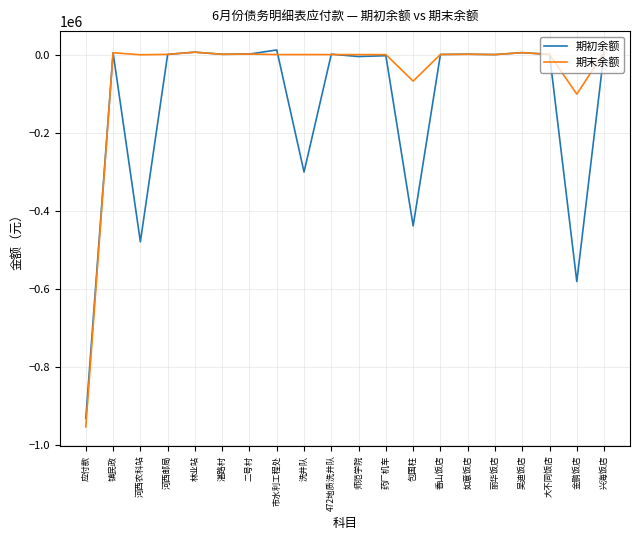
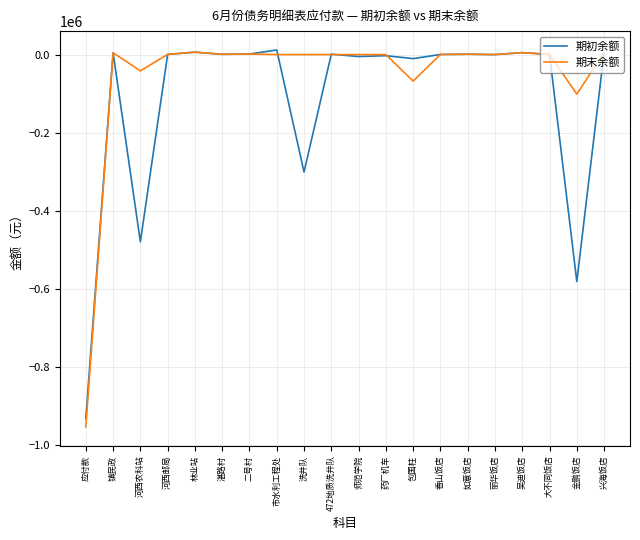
期末余额, 河西农科站: 0 -> -40000
期初余额, 包国柱: -440000 -> -10000
